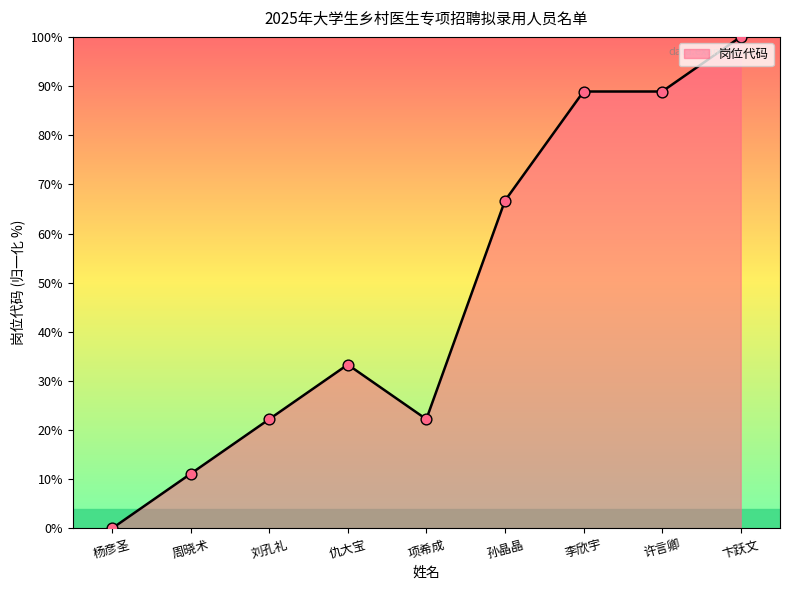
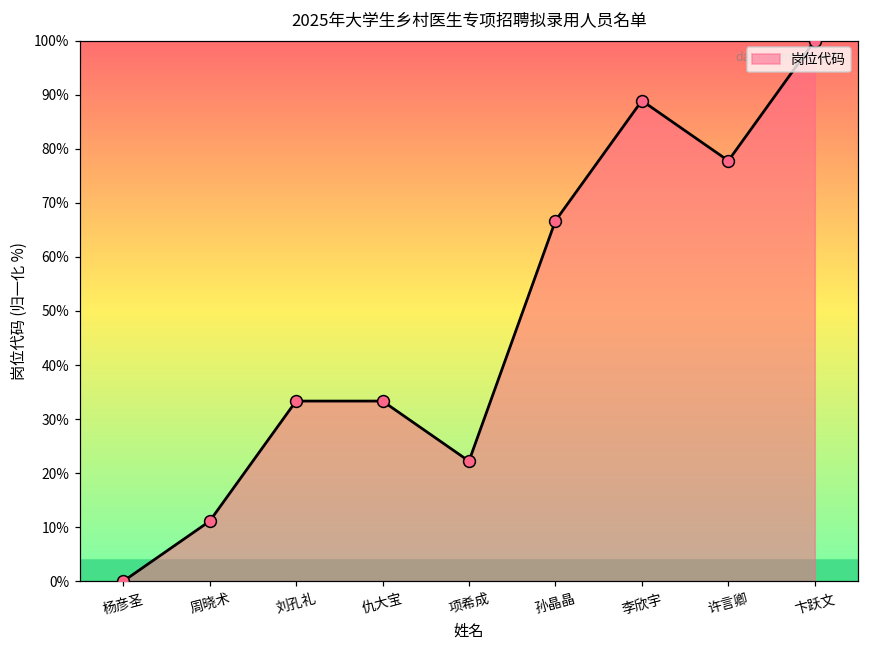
刘孔礼: 22% -> 33%
许言卿: 89% -> 78%
